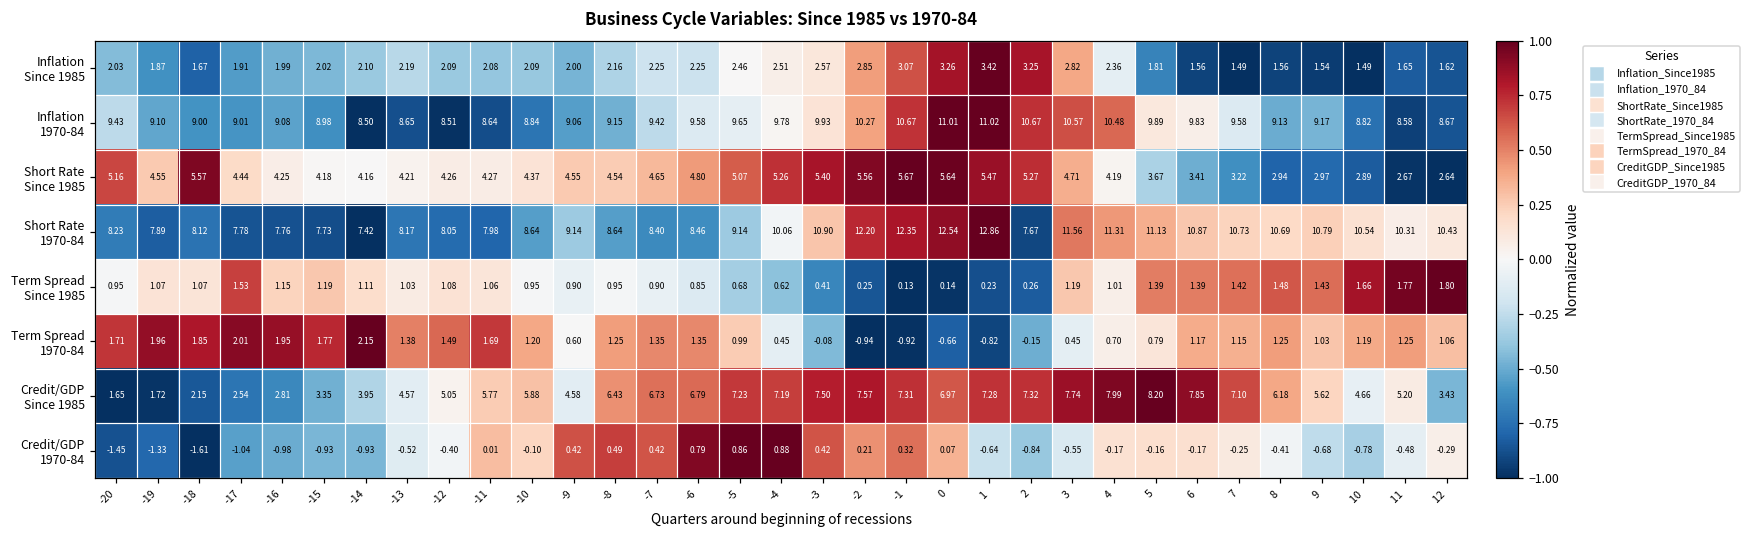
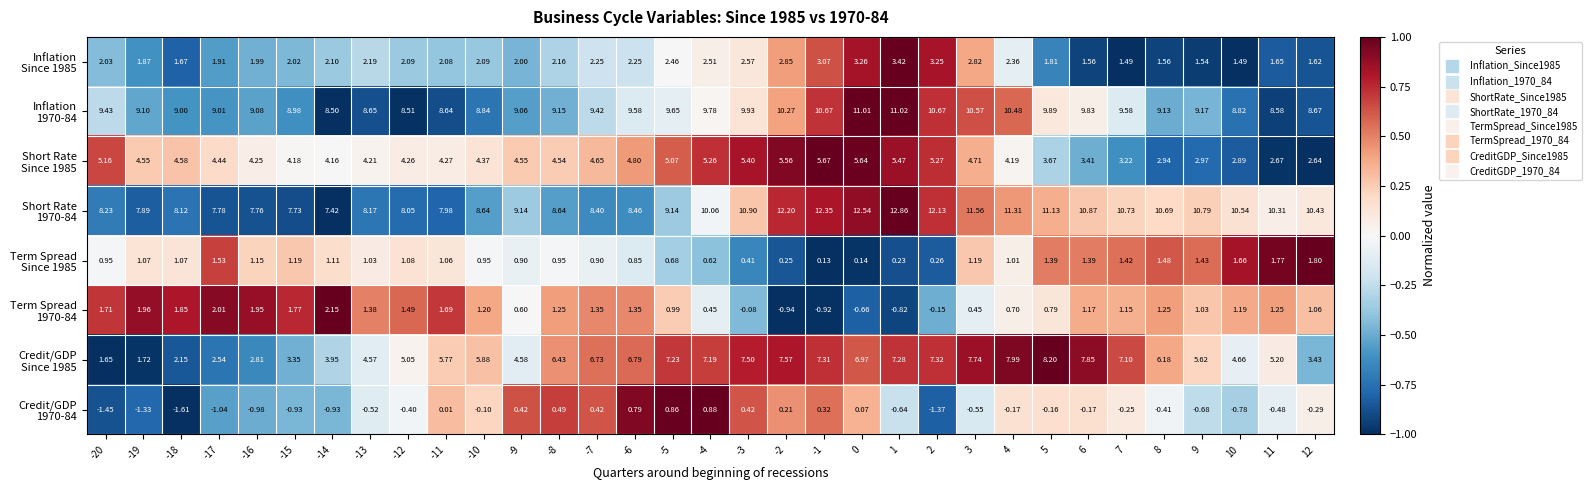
Short Rate Since 1985, -18: 5.57 -> 4.58
Short Rate 1970-84, 2: 7.67 -> 12.13
Credit/GDP 1970-84, 2: -0.84 -> -1.37
